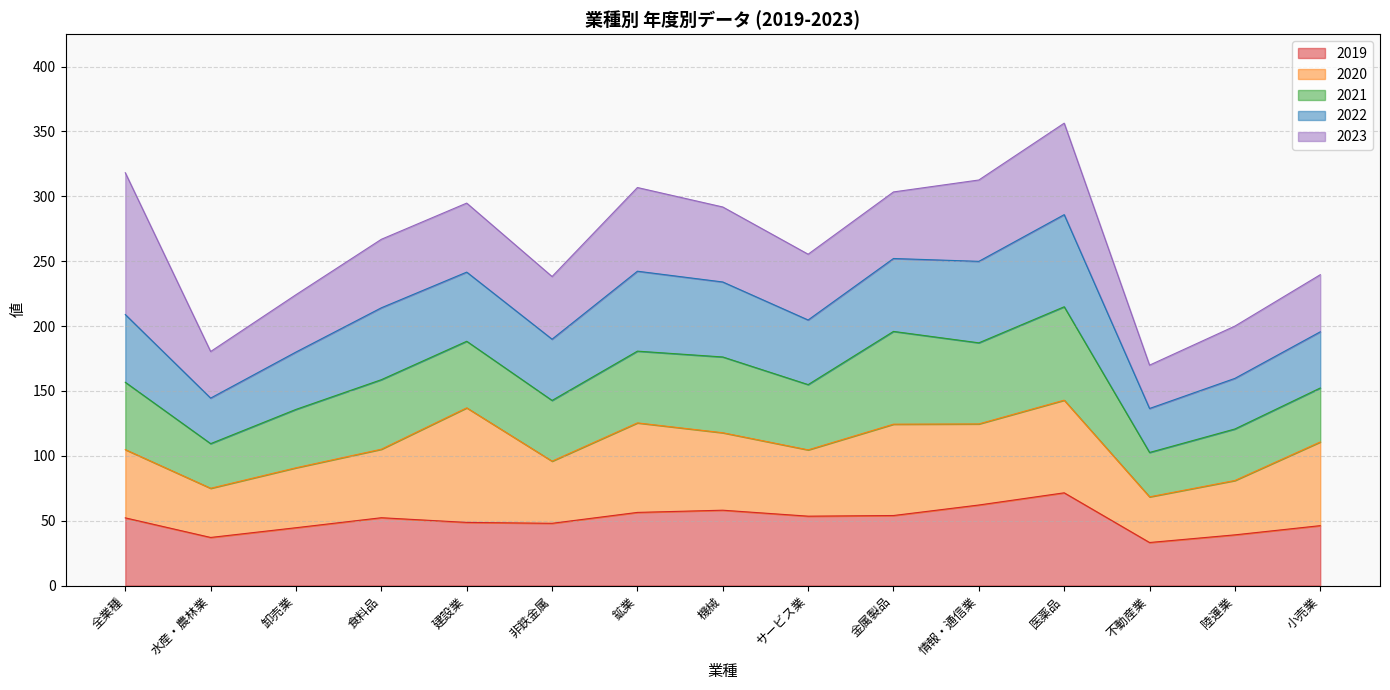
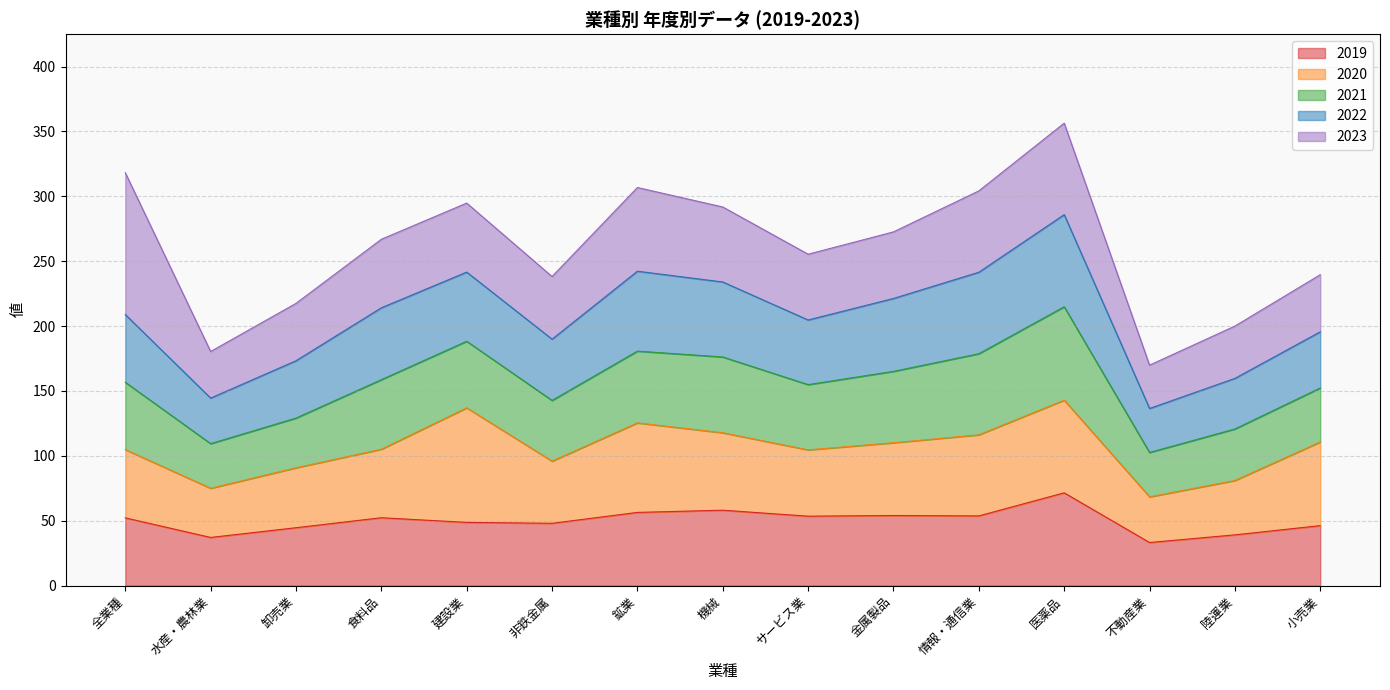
2021, 卸売業: 45 -> 38
2020, 金属製品: 70 -> 56
2021, 金属製品: 72 -> 55
2019, 情報・通信業: 62 -> 54
